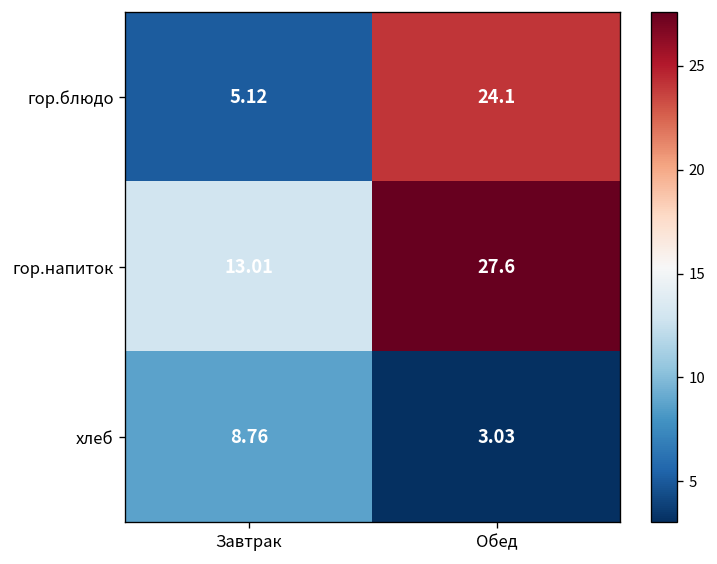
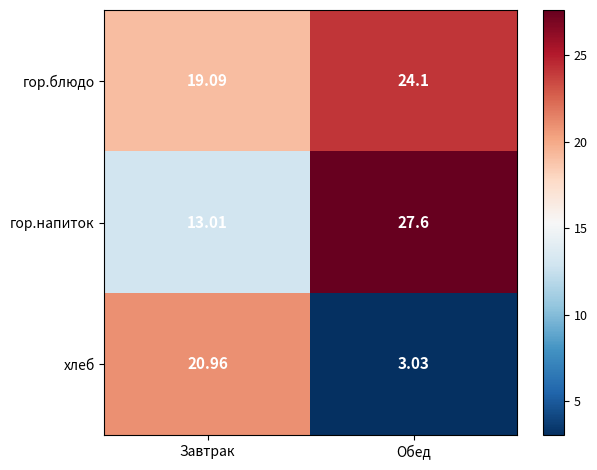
гор.блюдо, Завтрак: 5.12 -> 19.09
хлеб, Завтрак: 8.76 -> 20.96
